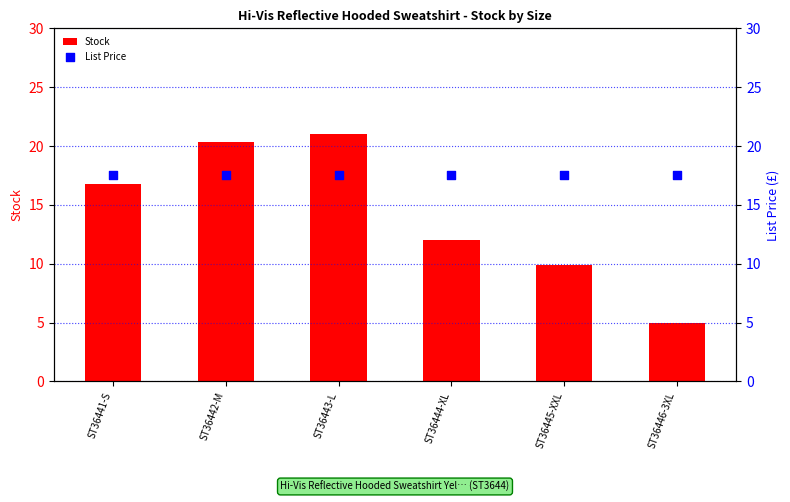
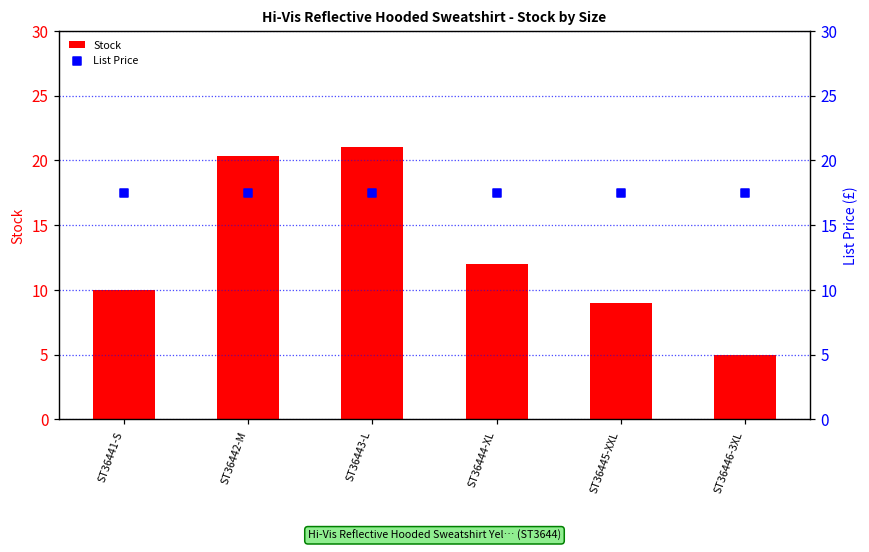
Stock, ST36441-S: 16.8 -> 10.0
Stock, ST36445-XXL: 9.9 -> 9.0
